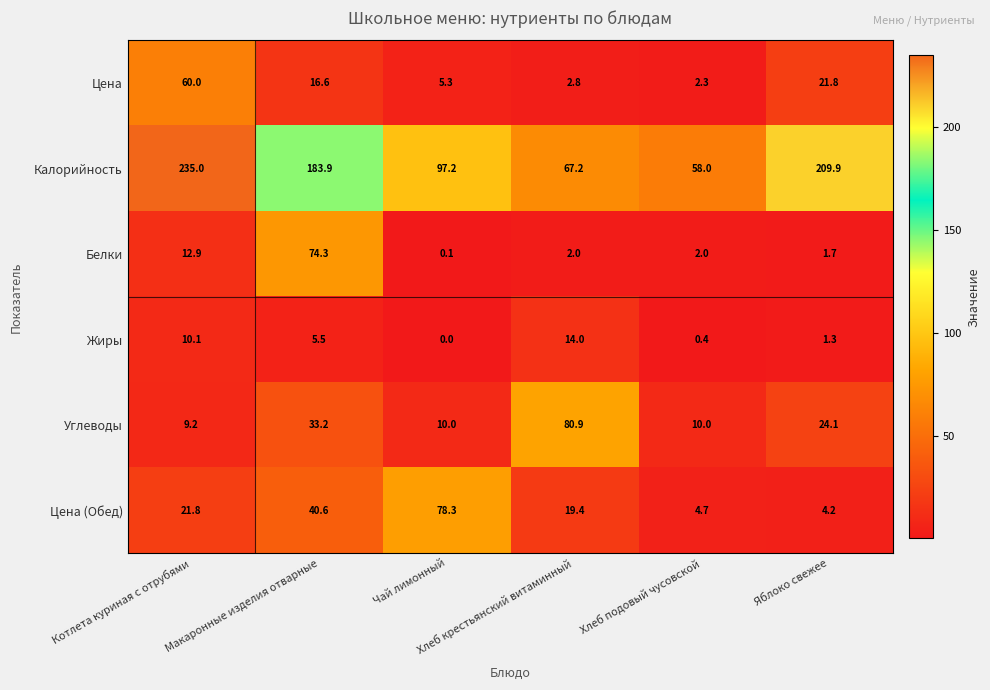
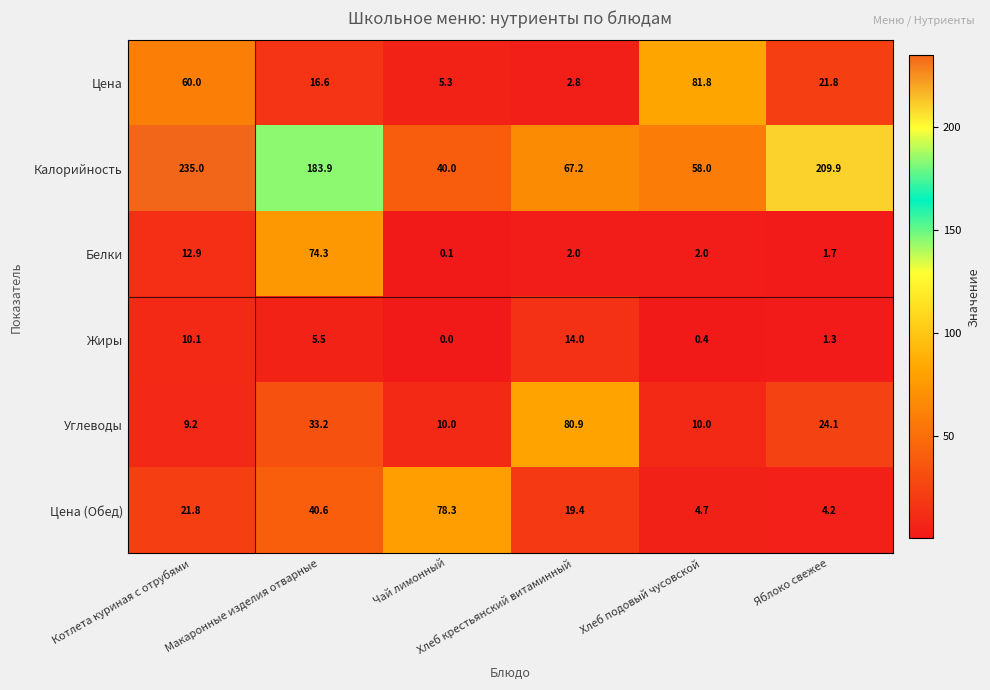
Цена, Хлеб подовый чусовской: 2.3 -> 81.8
Калорийность, Чай лимонный: 97.2 -> 40.0
